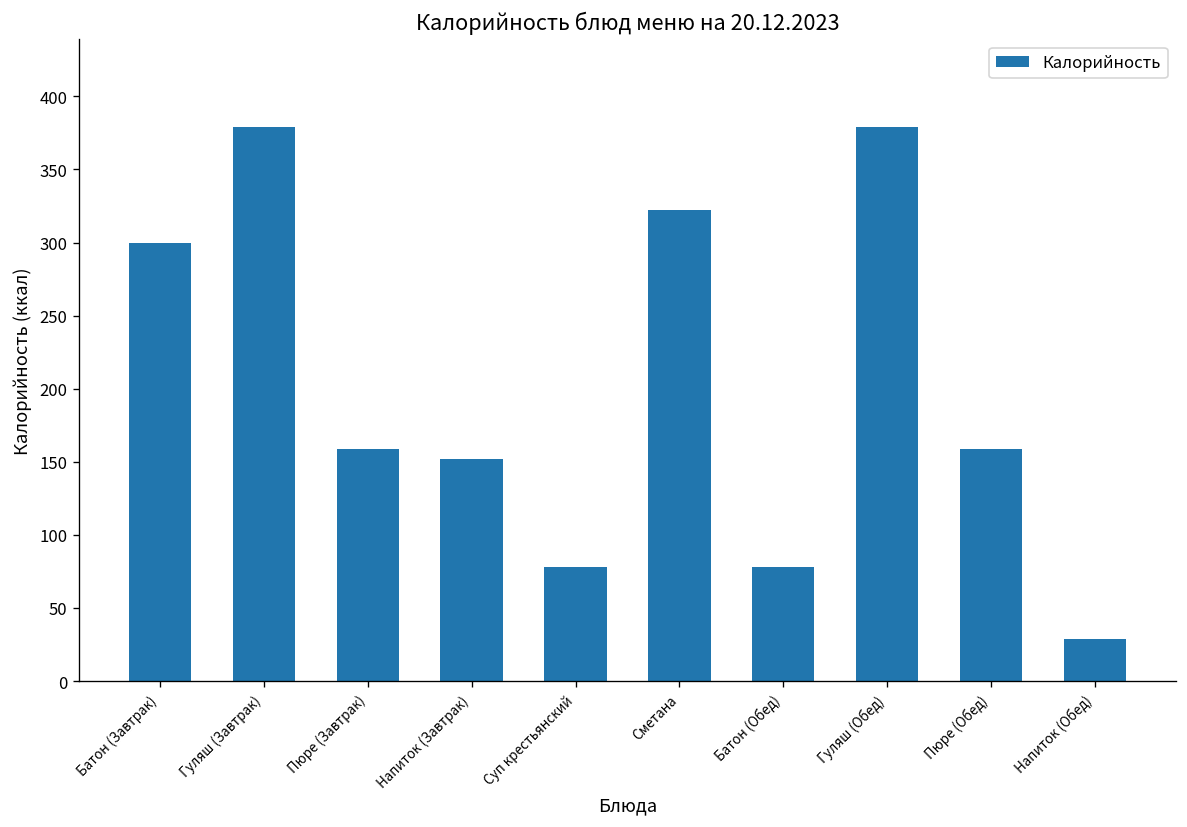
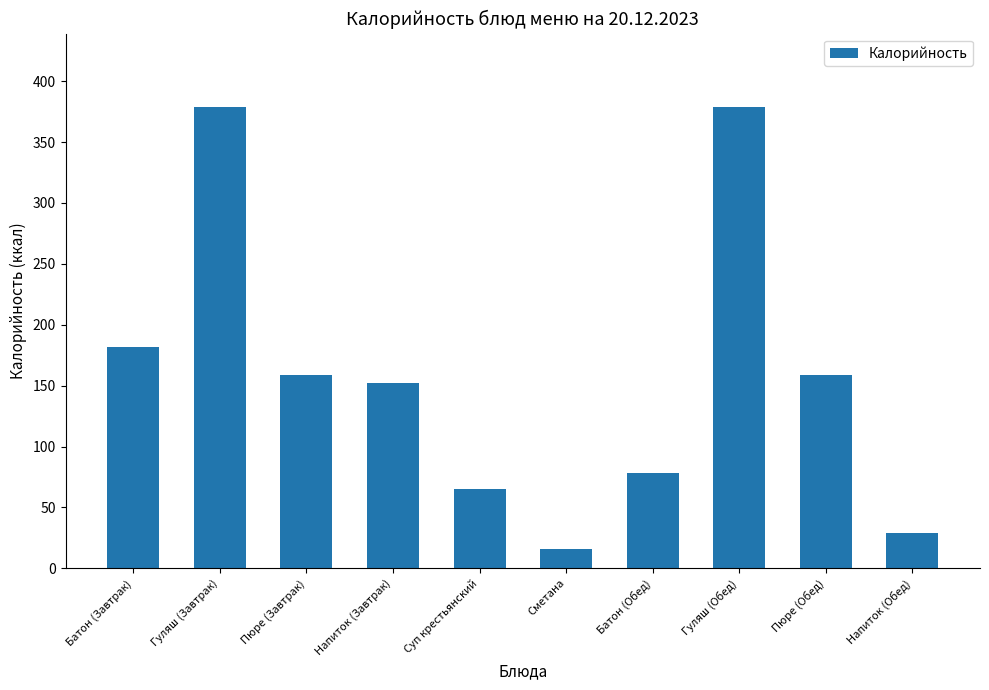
Батон (Завтрак): 300 -> 182
Суп крестьянский: 78 -> 65
Сметана: 322 -> 16
